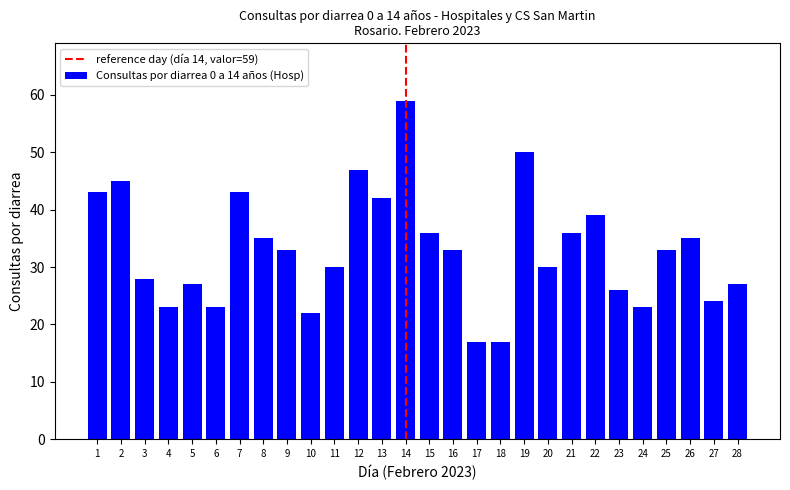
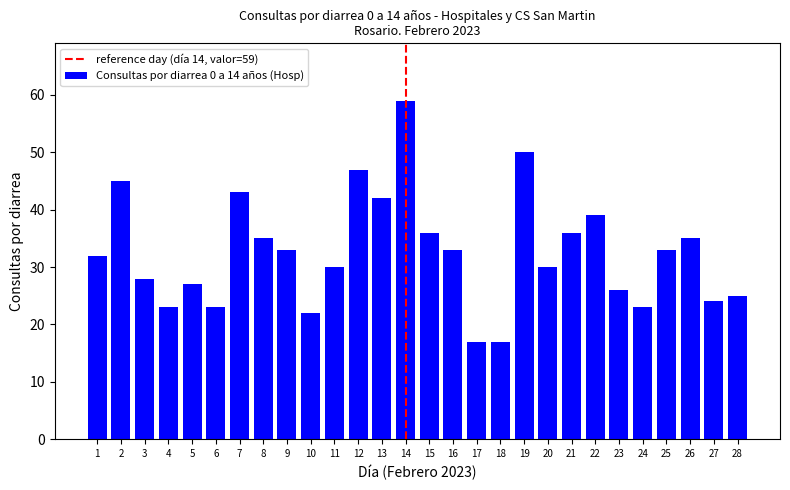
1: 43 -> 32
28: 27 -> 25
